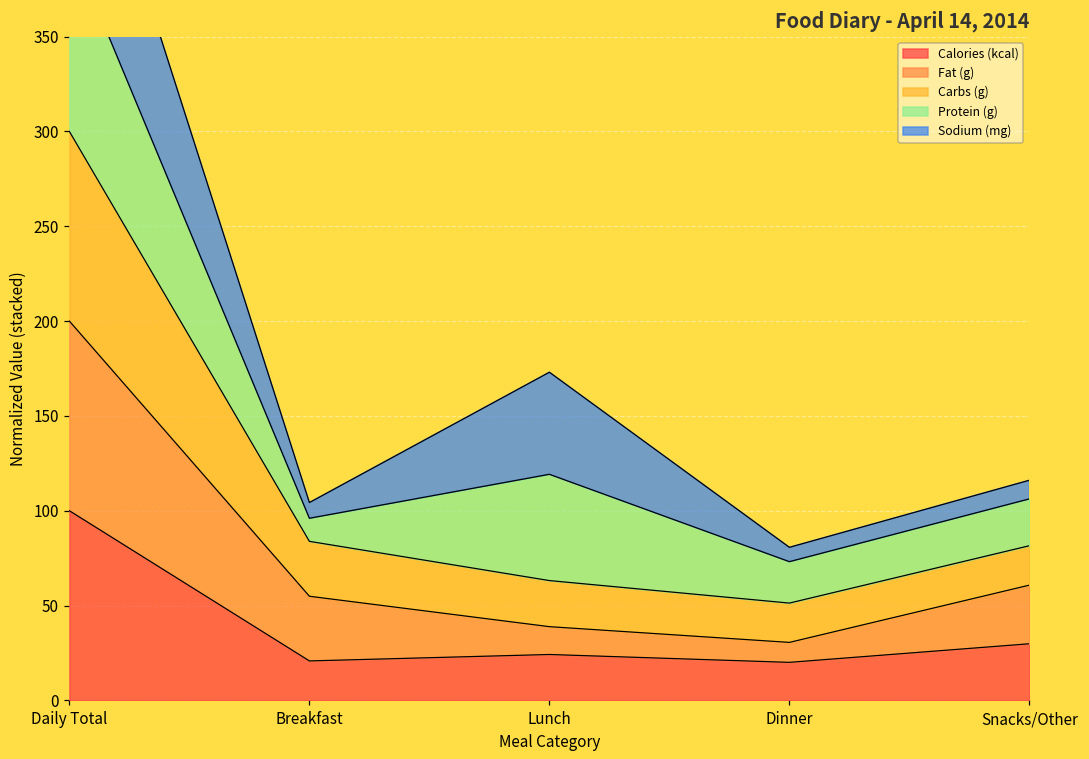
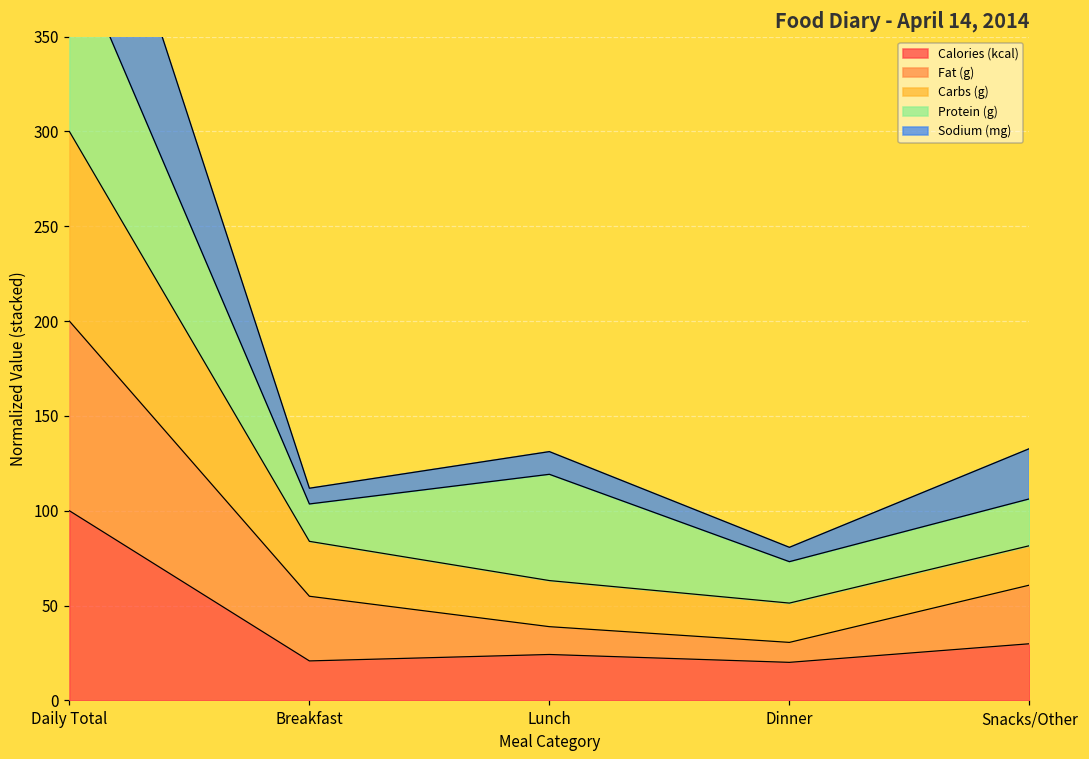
Protein (g), Breakfast: 12 -> 20
Sodium (mg), Lunch: 54 -> 12
Sodium (mg), Snacks/Other: 10 -> 26
